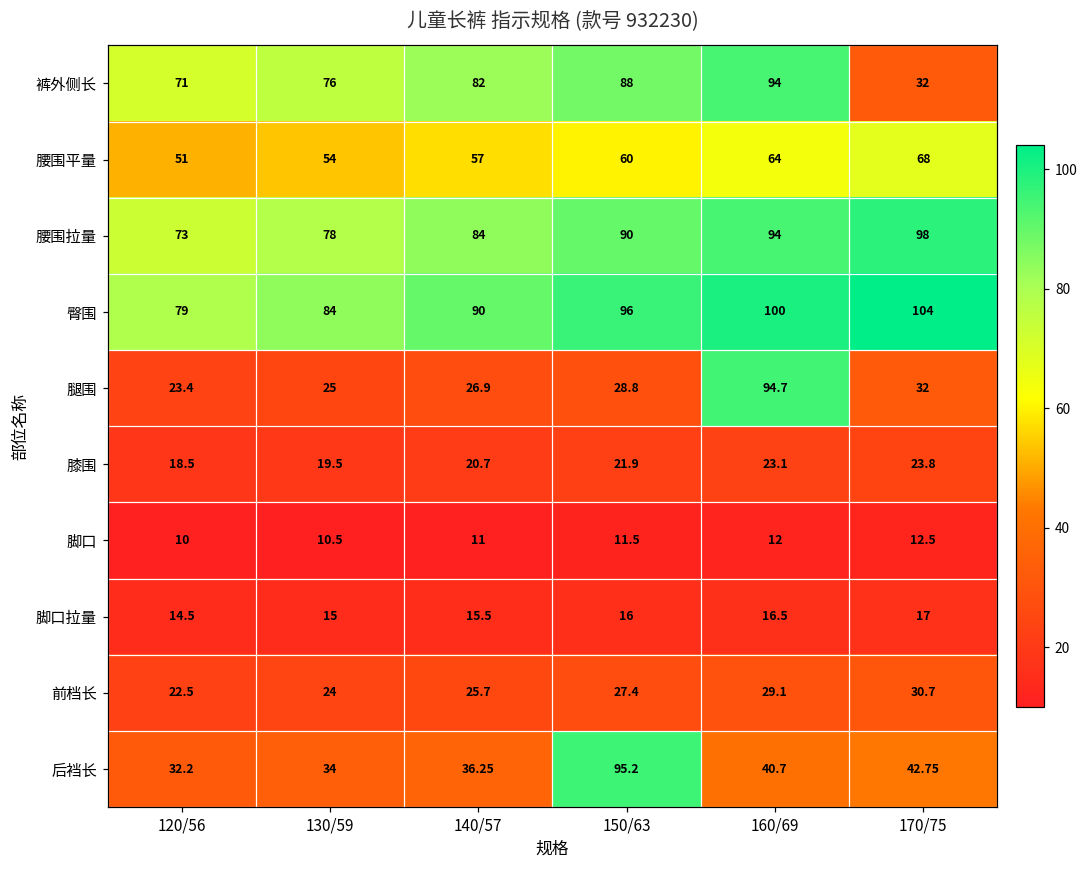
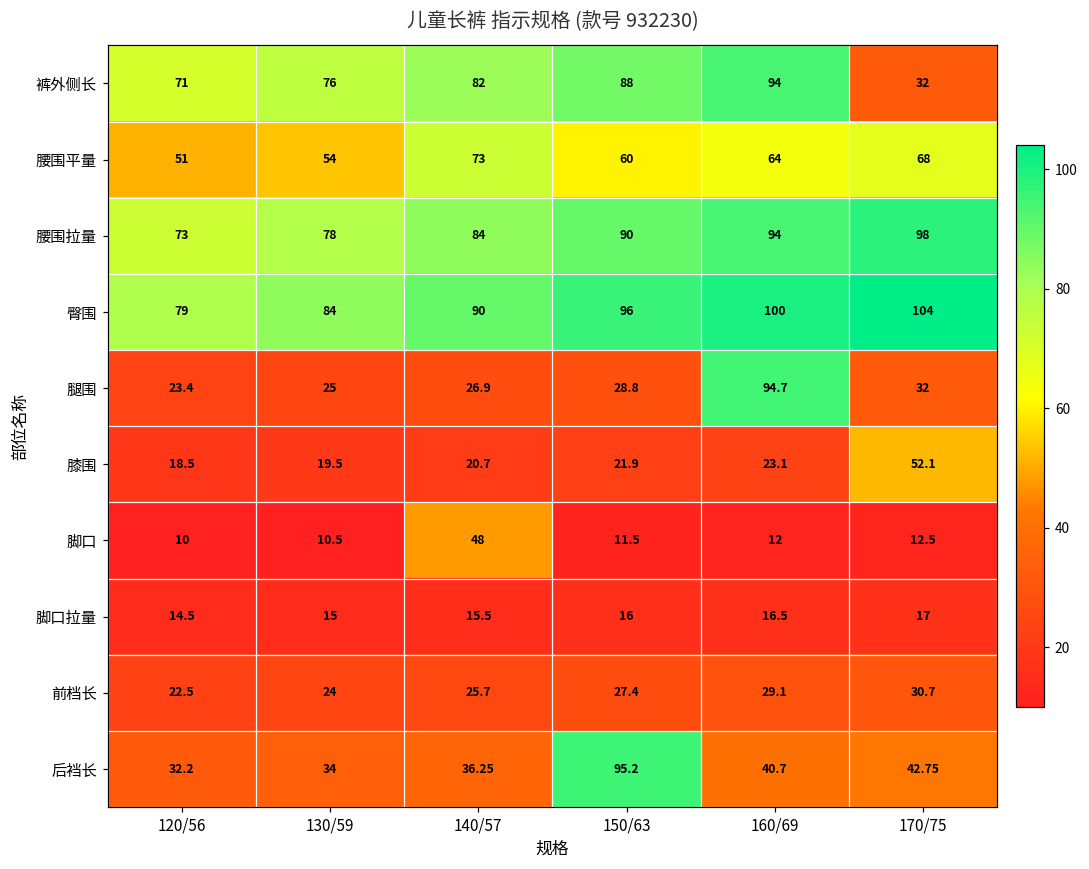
腰围平量, 140/57: 57 -> 73
膝围, 170/75: 23.8 -> 52.1
脚口, 140/57: 11 -> 48
